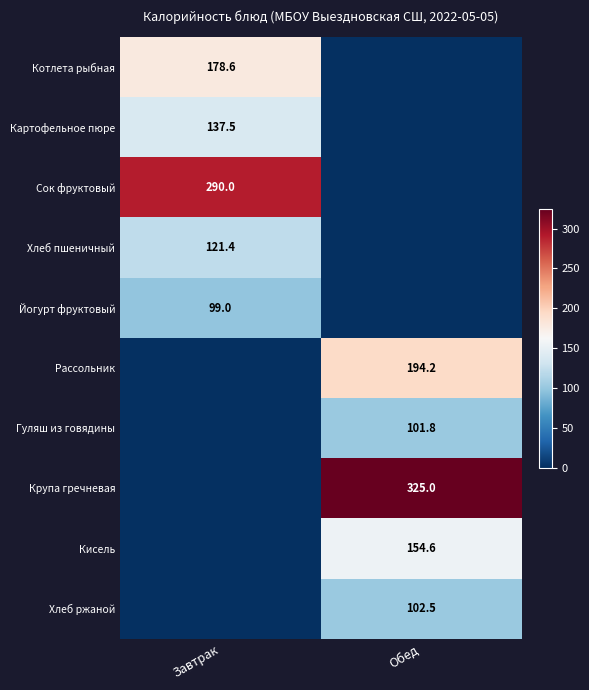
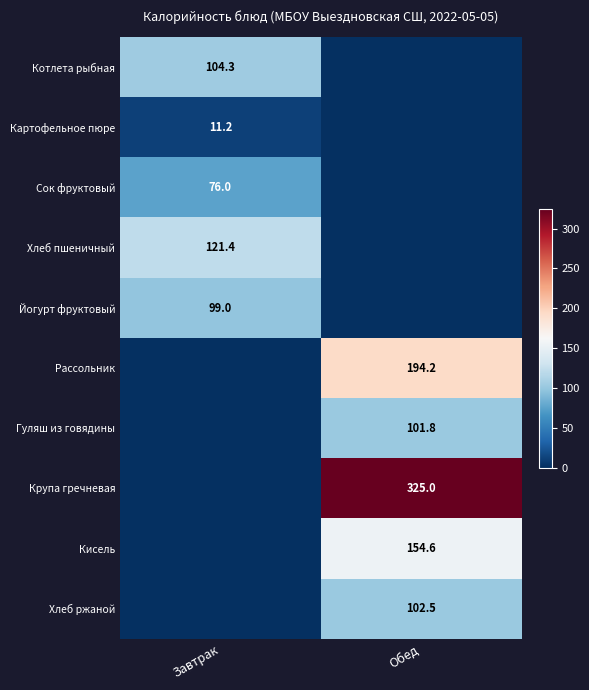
Котлета рыбная, Завтрак: 178.6 -> 104.3
Картофельное пюре, Завтрак: 137.5 -> 11.2
Сок фруктовый, Завтрак: 290.0 -> 76.0
